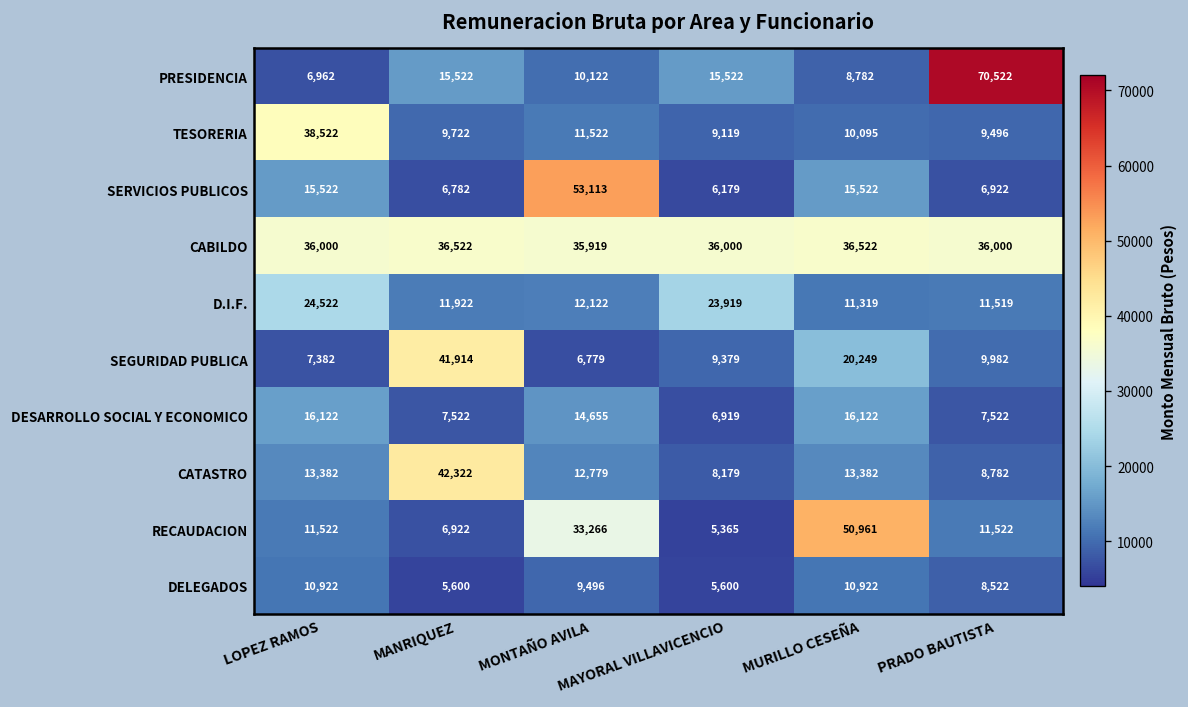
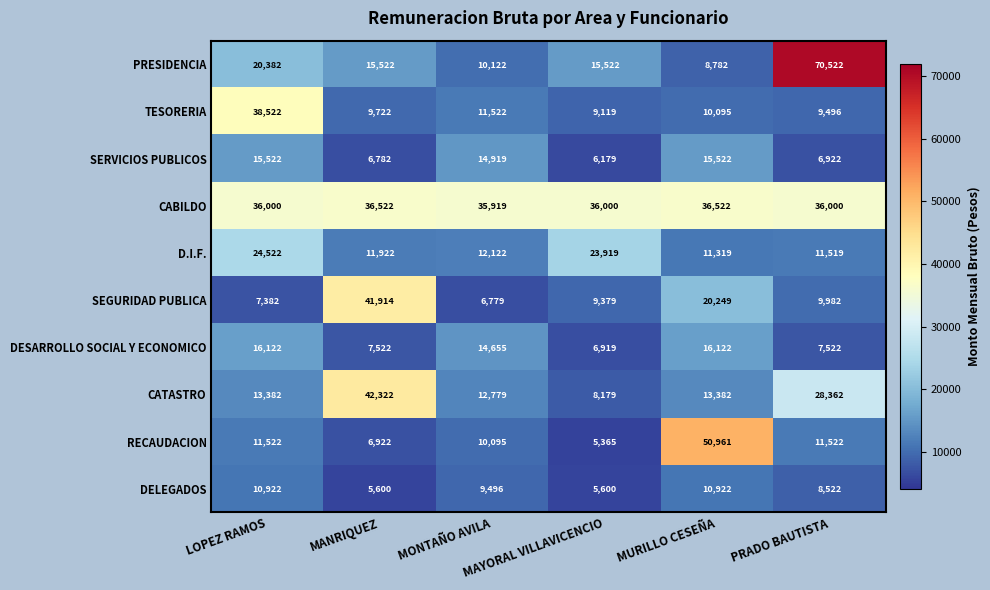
PRESIDENCIA, LOPEZ RAMOS: 6,962 -> 20,382
SERVICIOS PUBLICOS, MONTAÑO AVILA: 53,113 -> 14,919
CATASTRO, PRADO BAUTISTA: 8,782 -> 28,362
RECAUDACION, MONTAÑO AVILA: 33,266 -> 10,095
